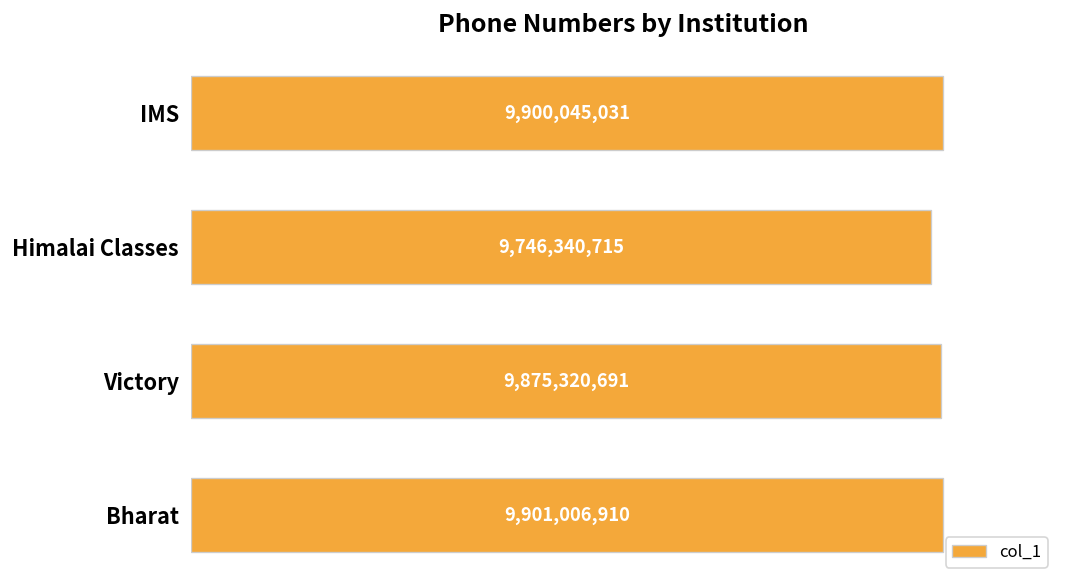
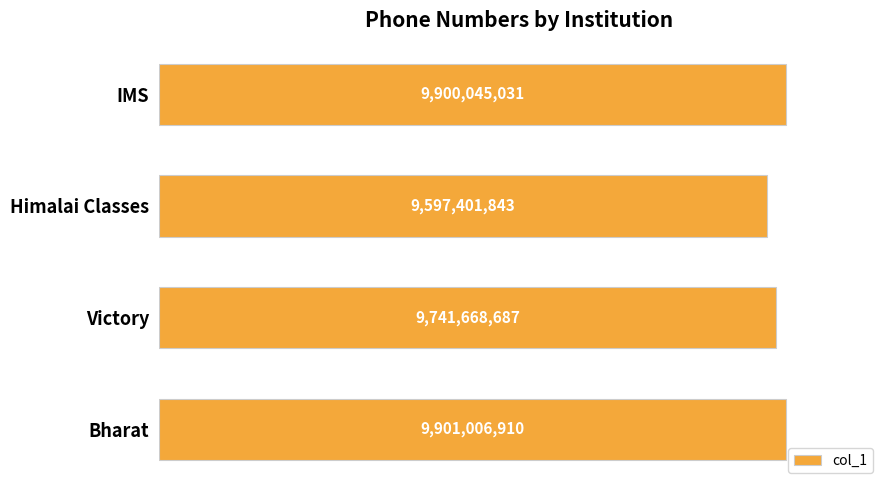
Himalai Classes: 9,746,340,715 -> 9,597,401,843
Victory: 9,875,320,691 -> 9,741,668,687
